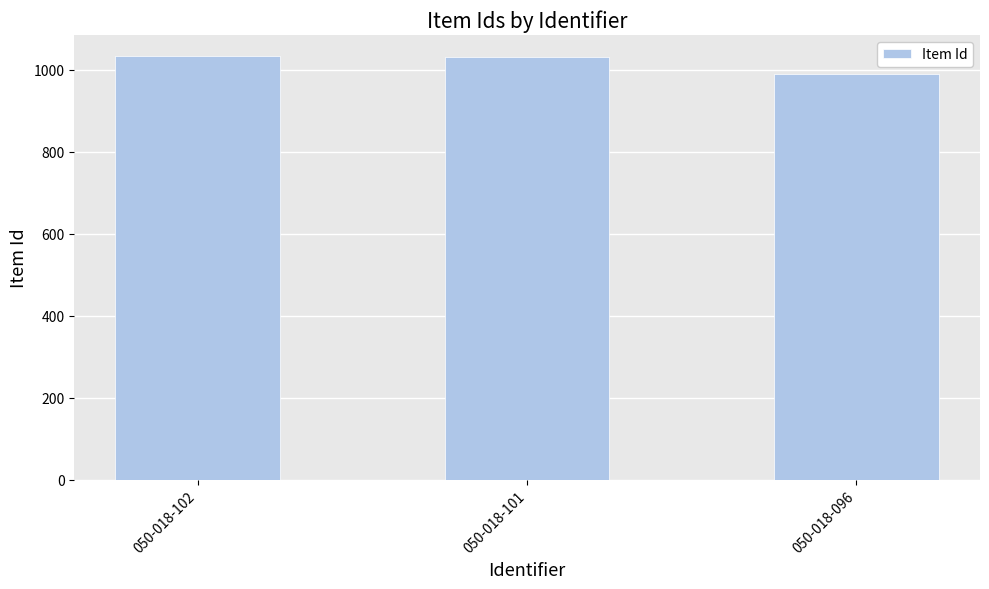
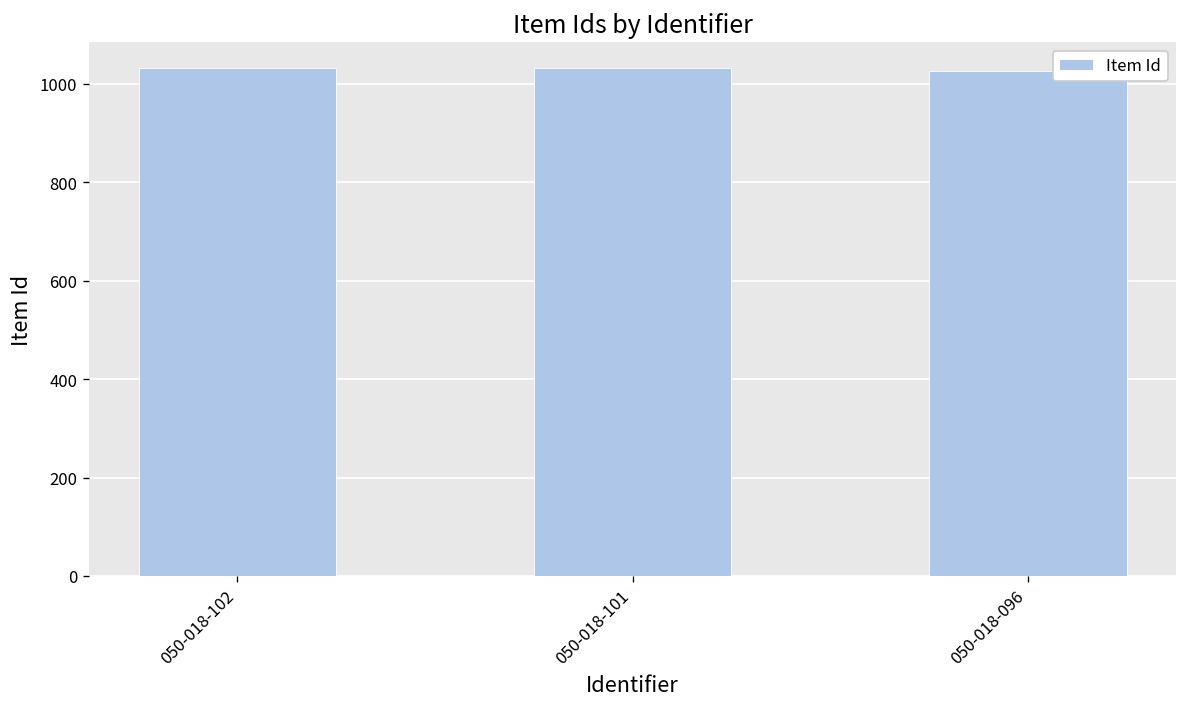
050-018-096: 990 -> 1030
